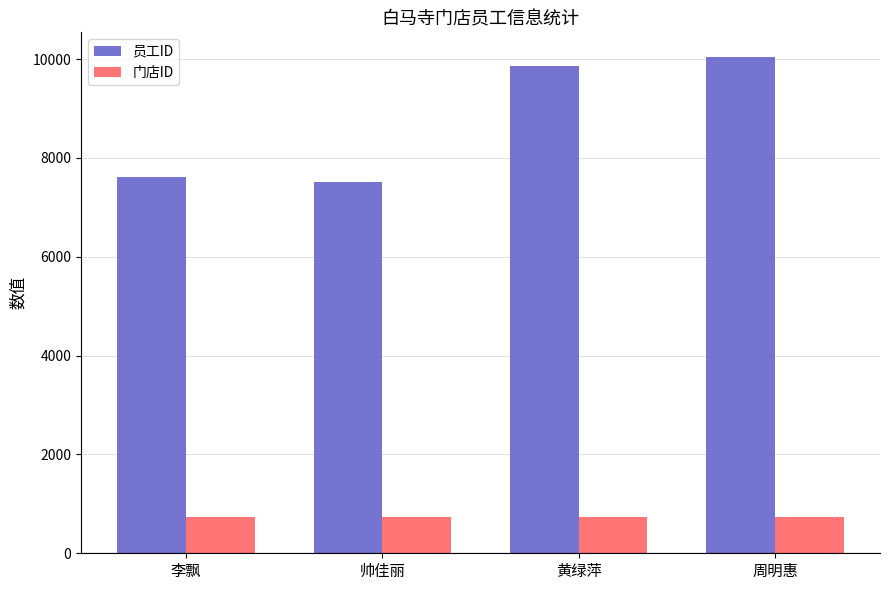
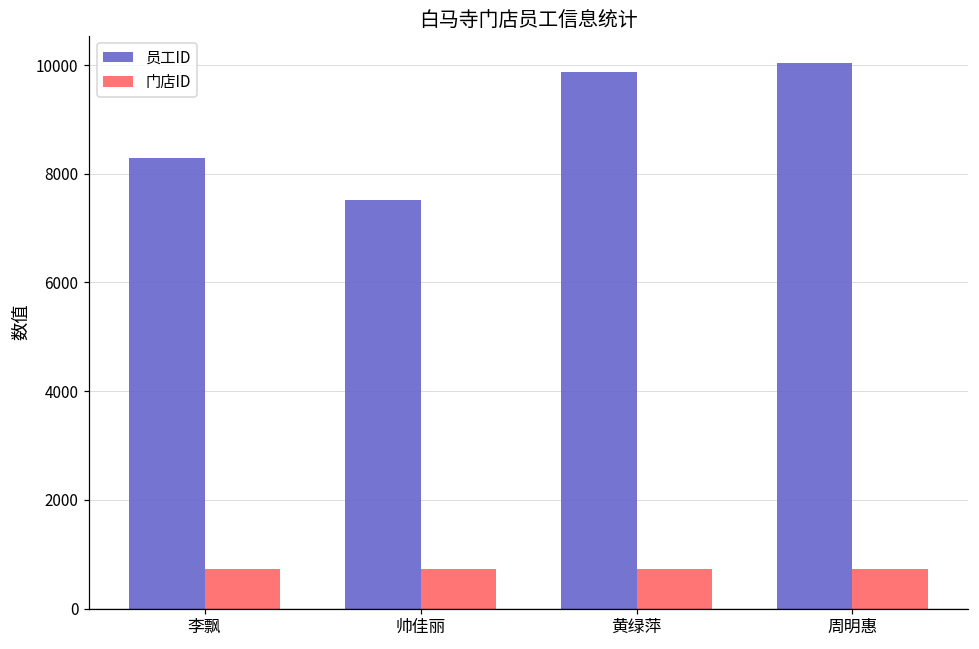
员工ID, 李飘: 7600 -> 8300
